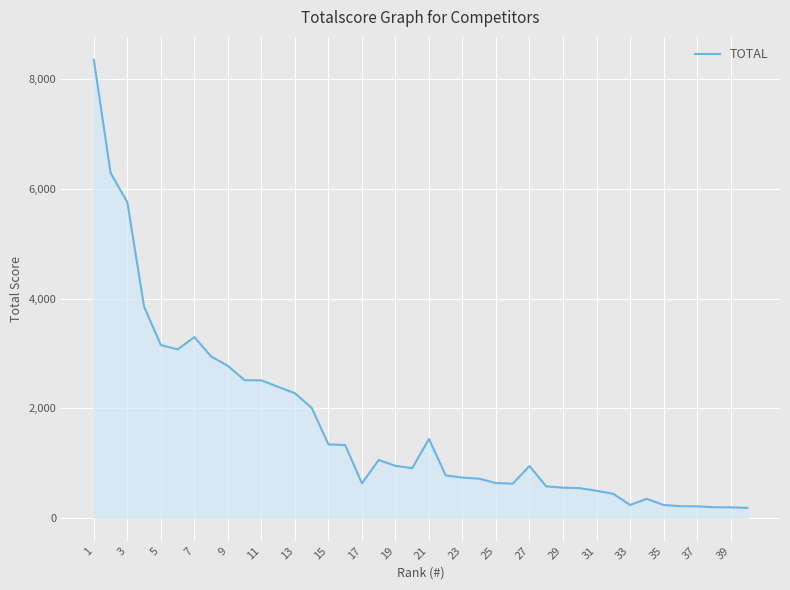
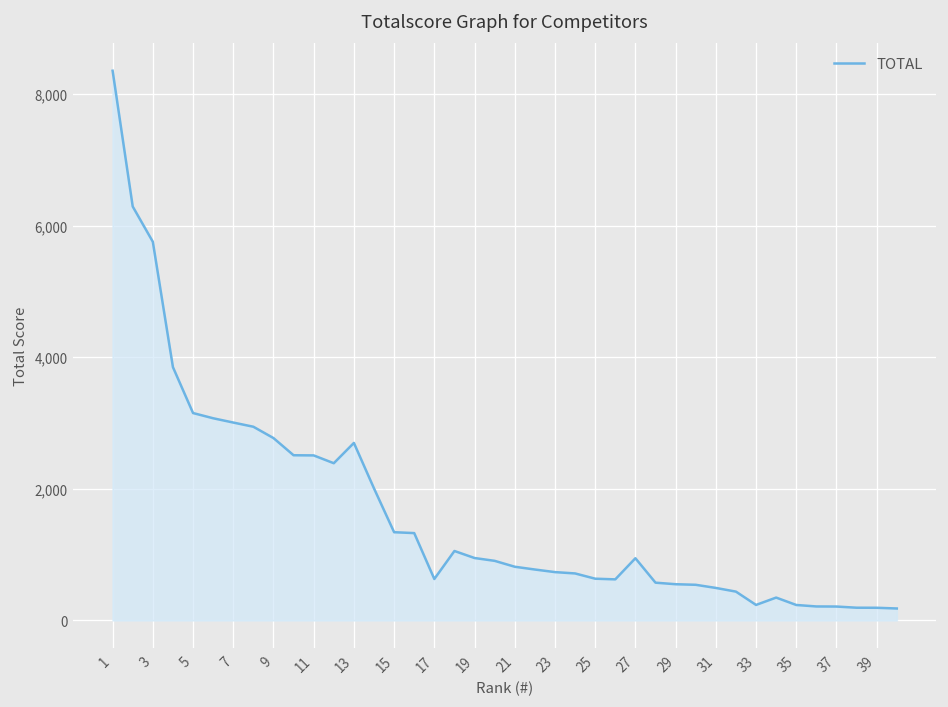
7: 3,300 -> 3,000
13: 2,300 -> 2,700
21: 1,400 -> 800
